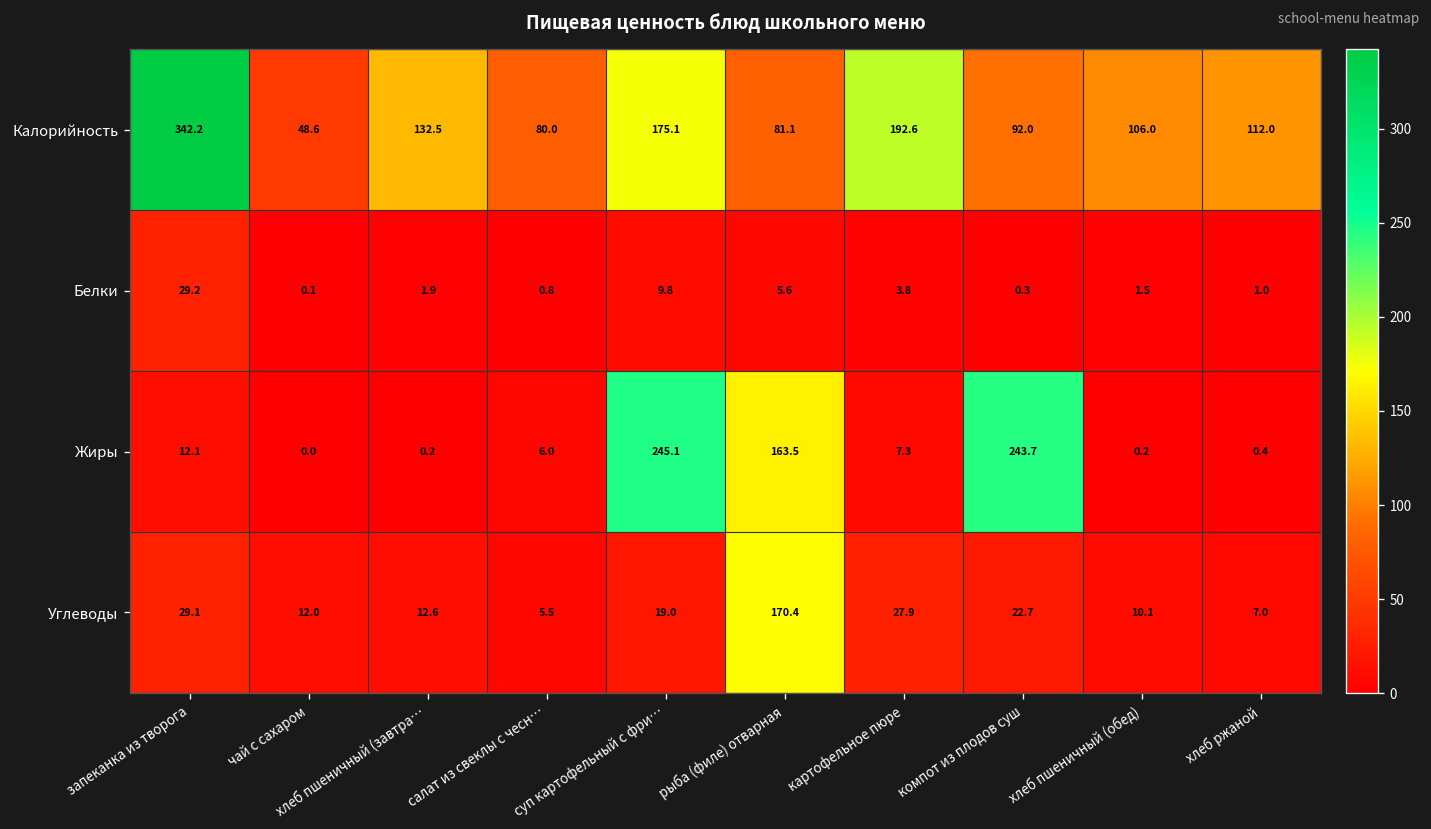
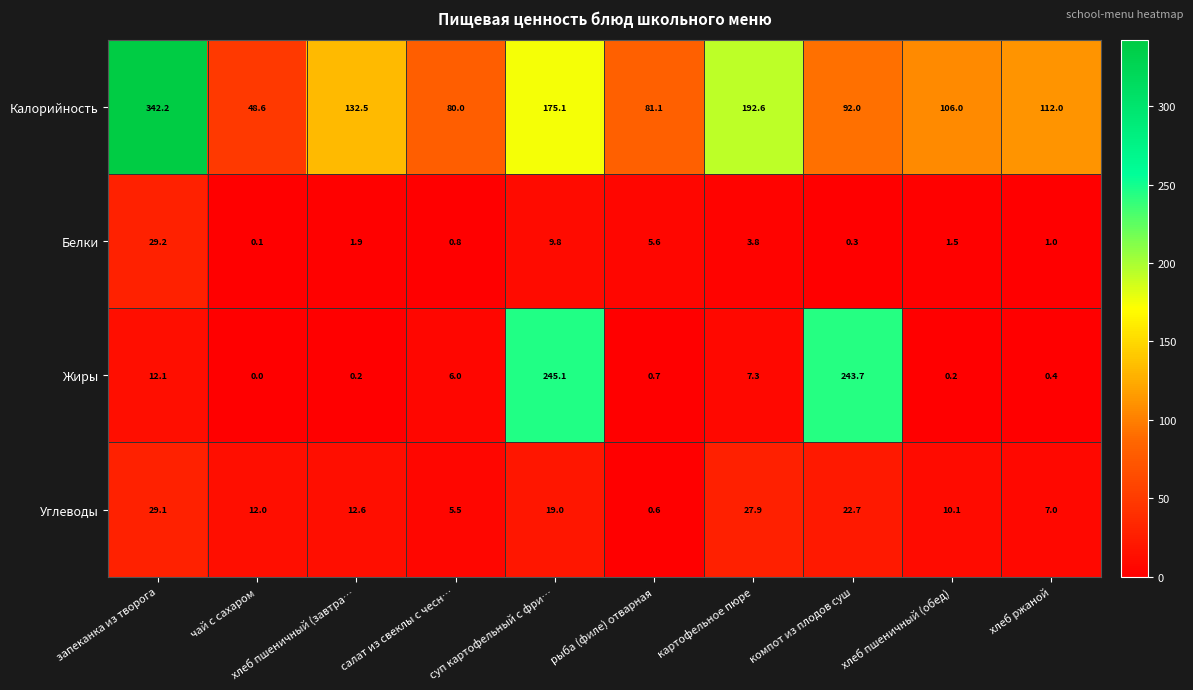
Жиры, рыба (филе) отварная: 163.5 -> 0.7
Углеводы, рыба (филе) отварная: 170.4 -> 0.6
